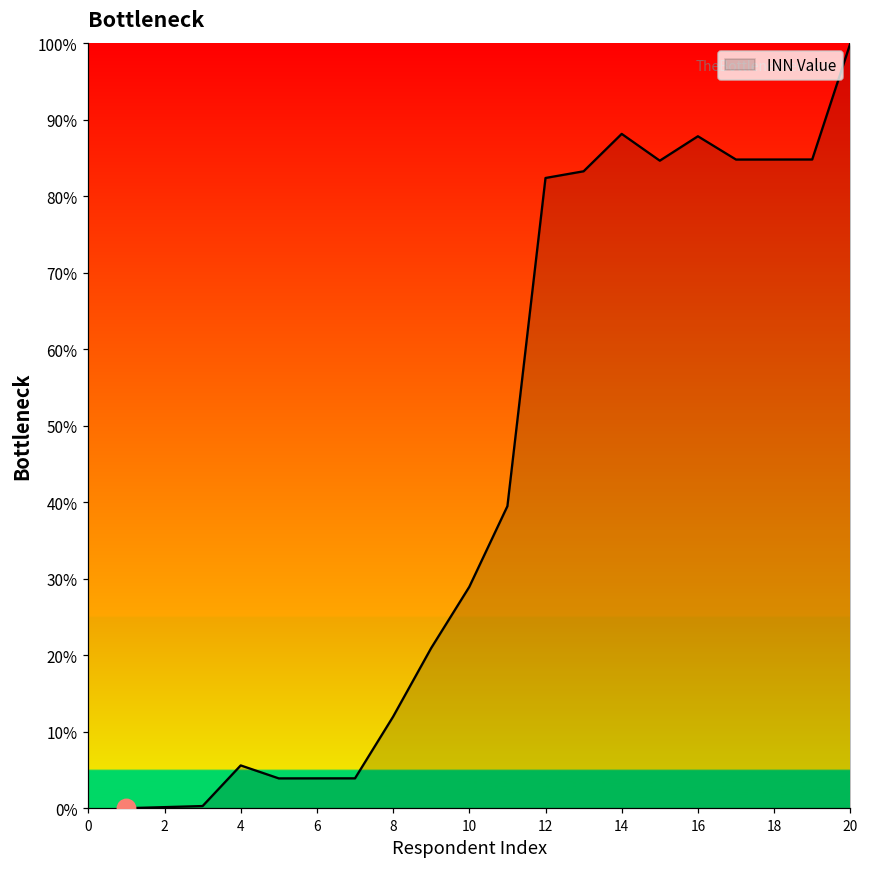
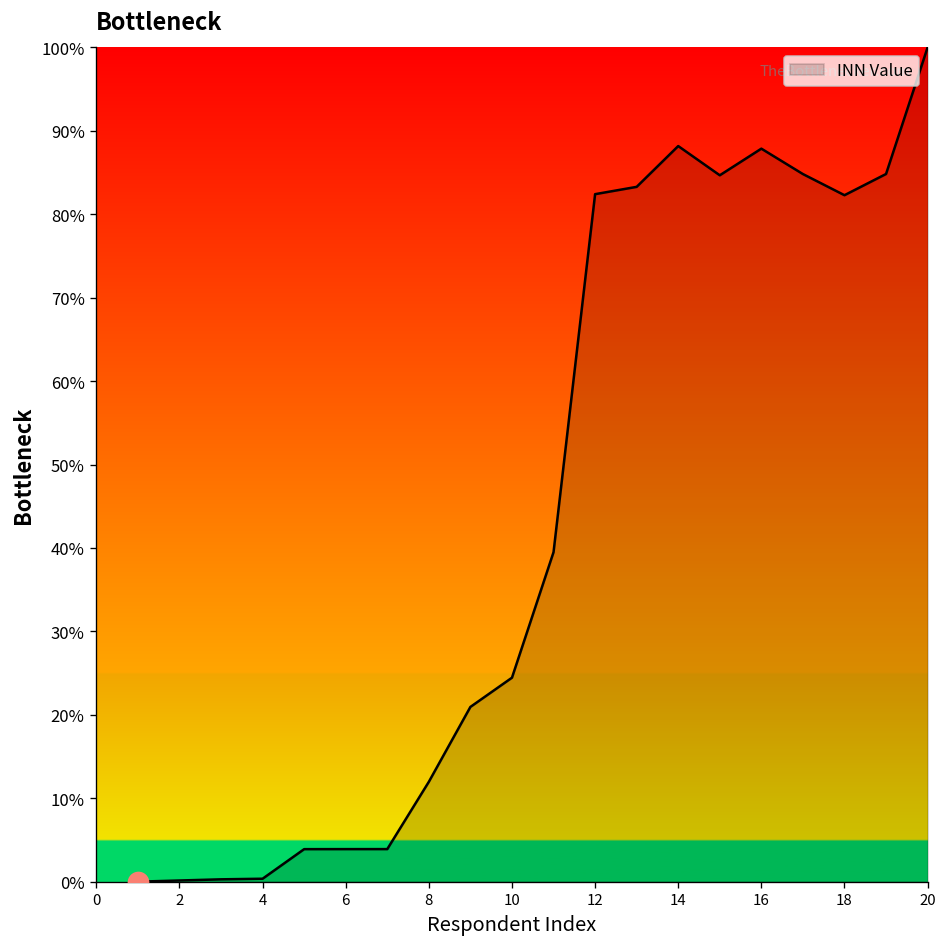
INN Value, 4: 6% -> 0%
INN Value, 10: 29% -> 24%
INN Value, 18: 85% -> 82%
